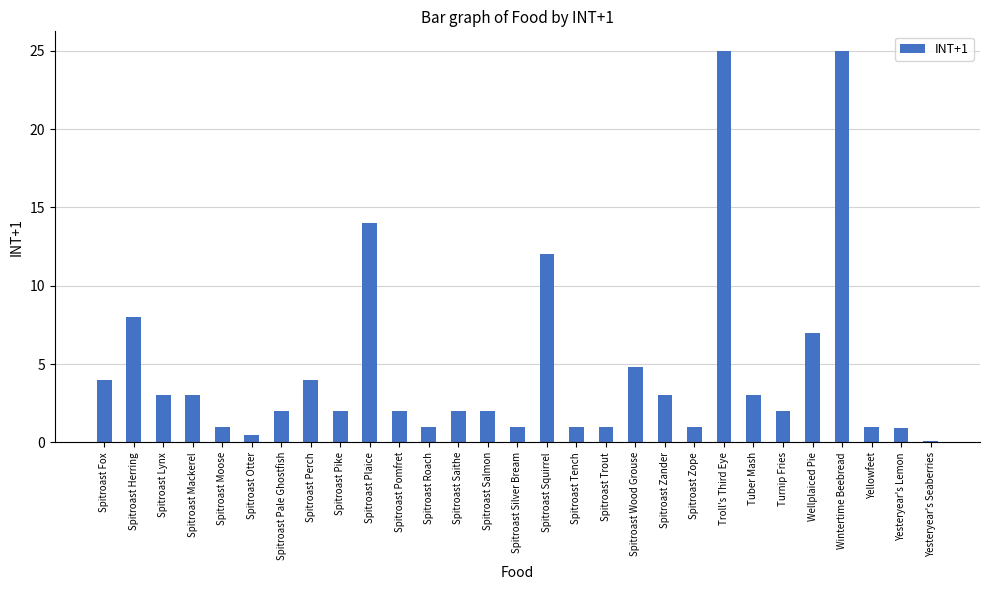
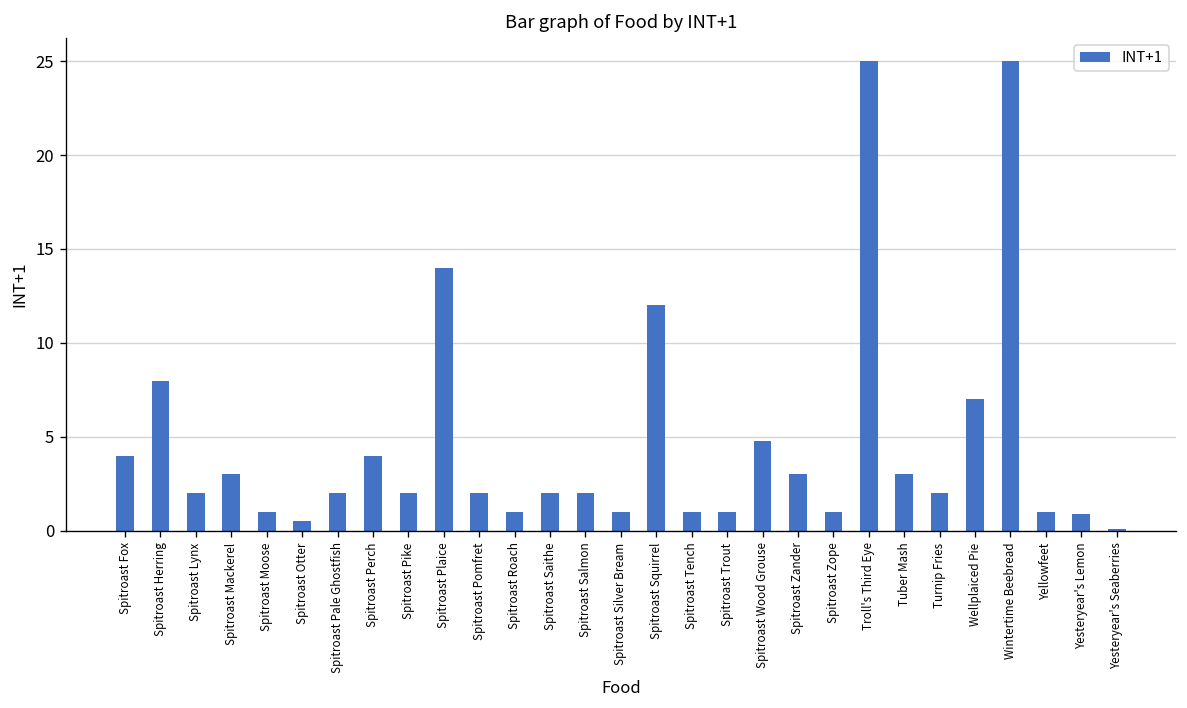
Spitroast Lynx: 3 -> 2
